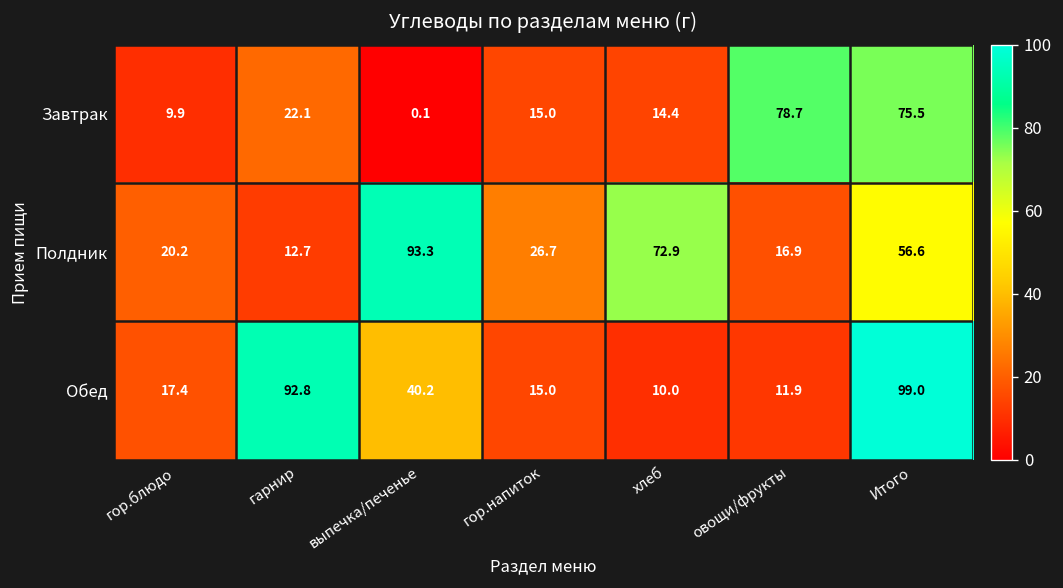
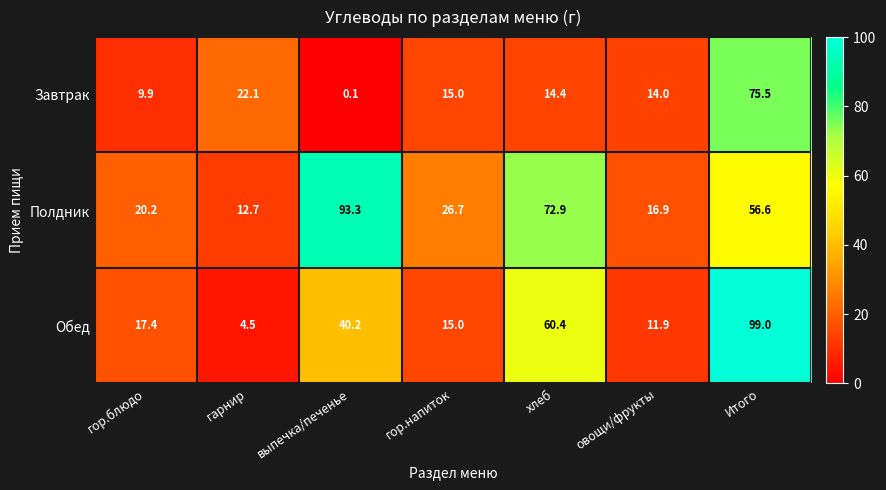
Завтрак, овощи/фрукты: 78.7 -> 14.0
Обед, гарнир: 92.8 -> 4.5
Обед, хлеб: 10.0 -> 60.4
